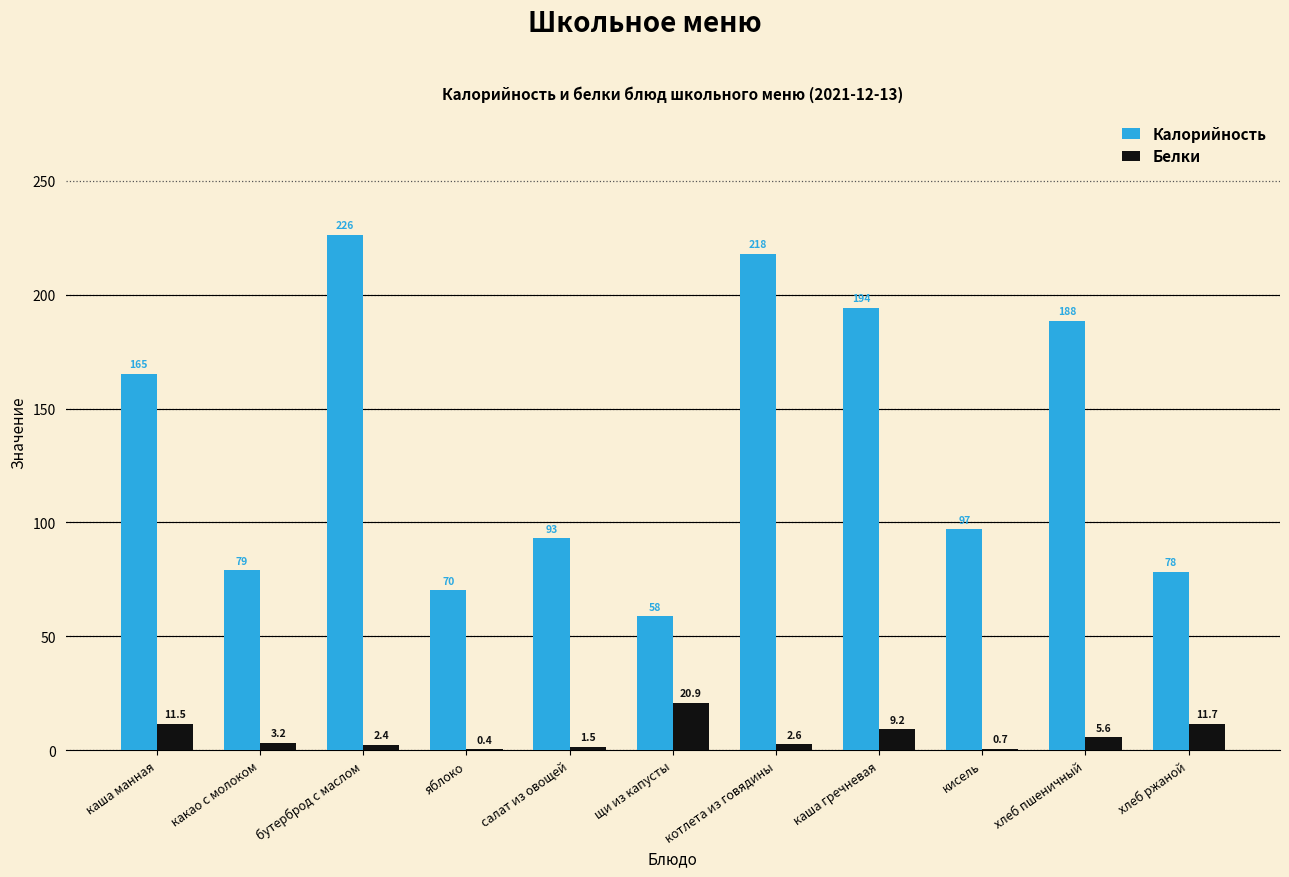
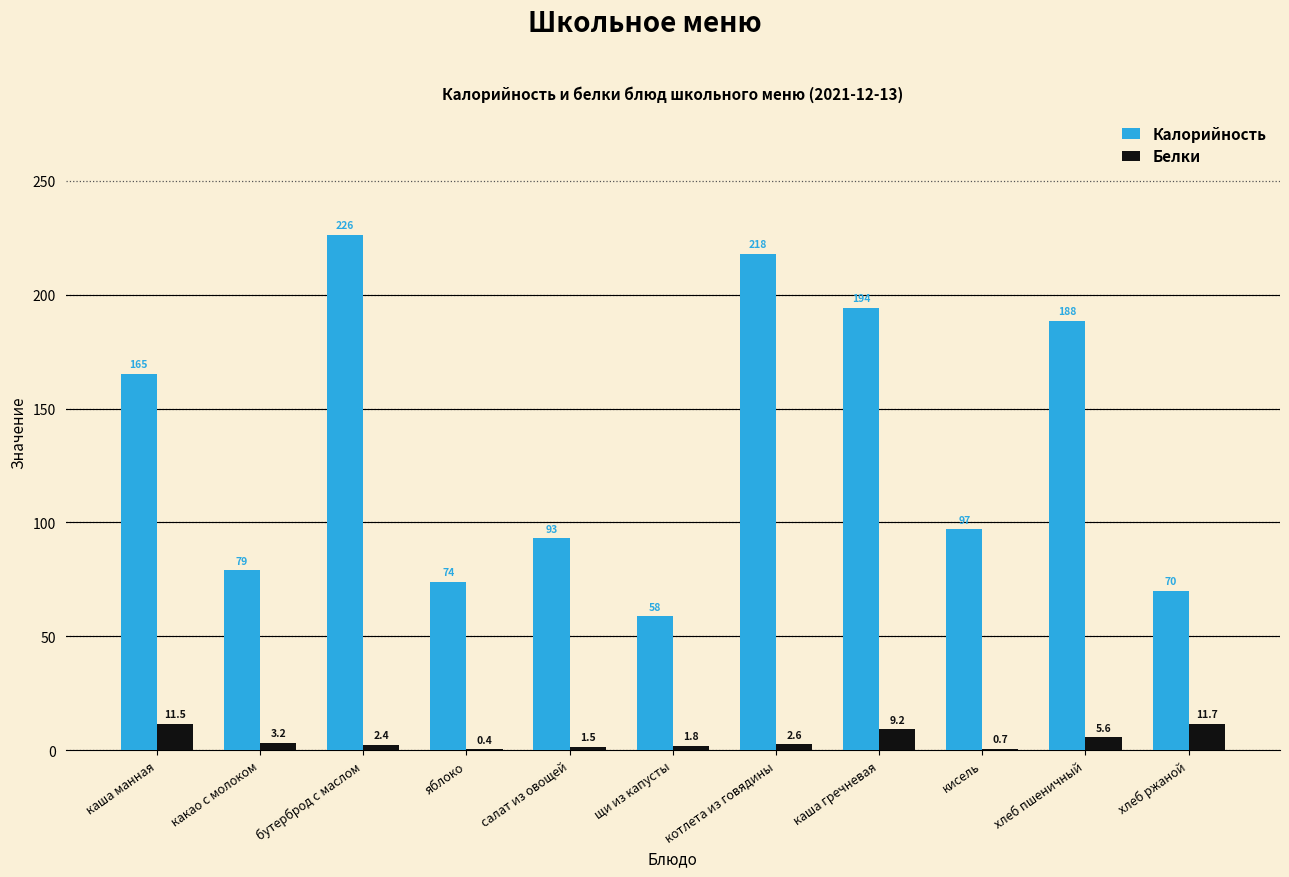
Калорийность, яблоко: 70 -> 74
Белки, щи из капусты: 20.9 -> 1.8
Калорийность, хлеб ржаной: 78 -> 70
